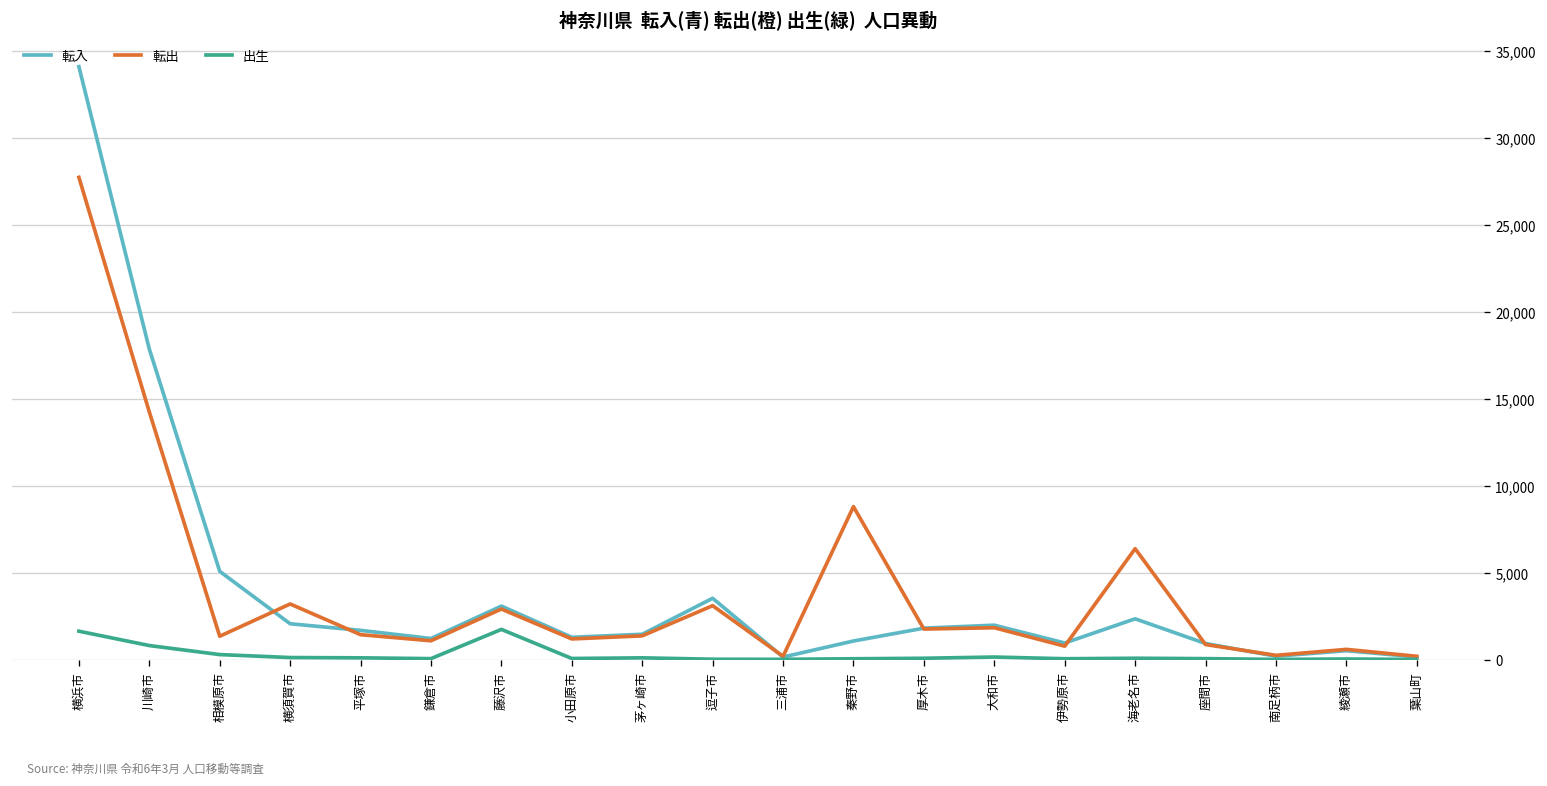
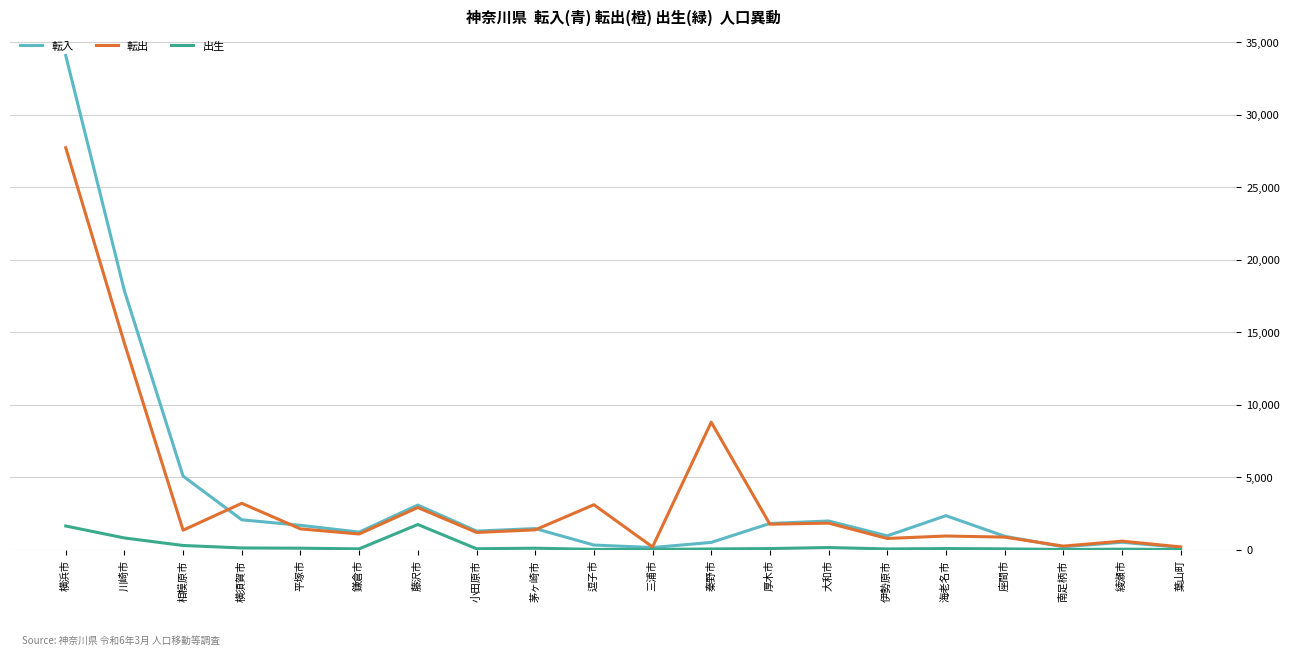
転入, 逗子市: 3,500 -> 300
転入, 秦野市: 1,100 -> 500
転出, 海老名市: 6,400 -> 900
